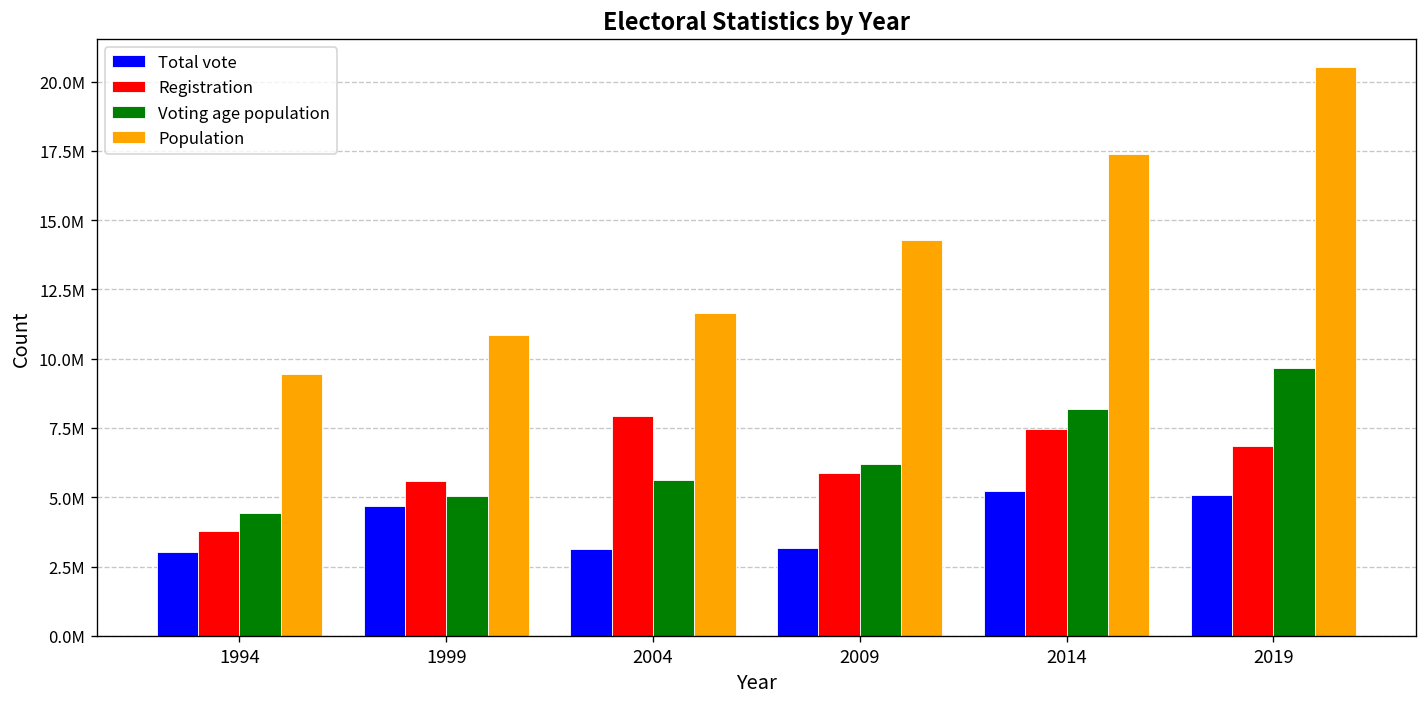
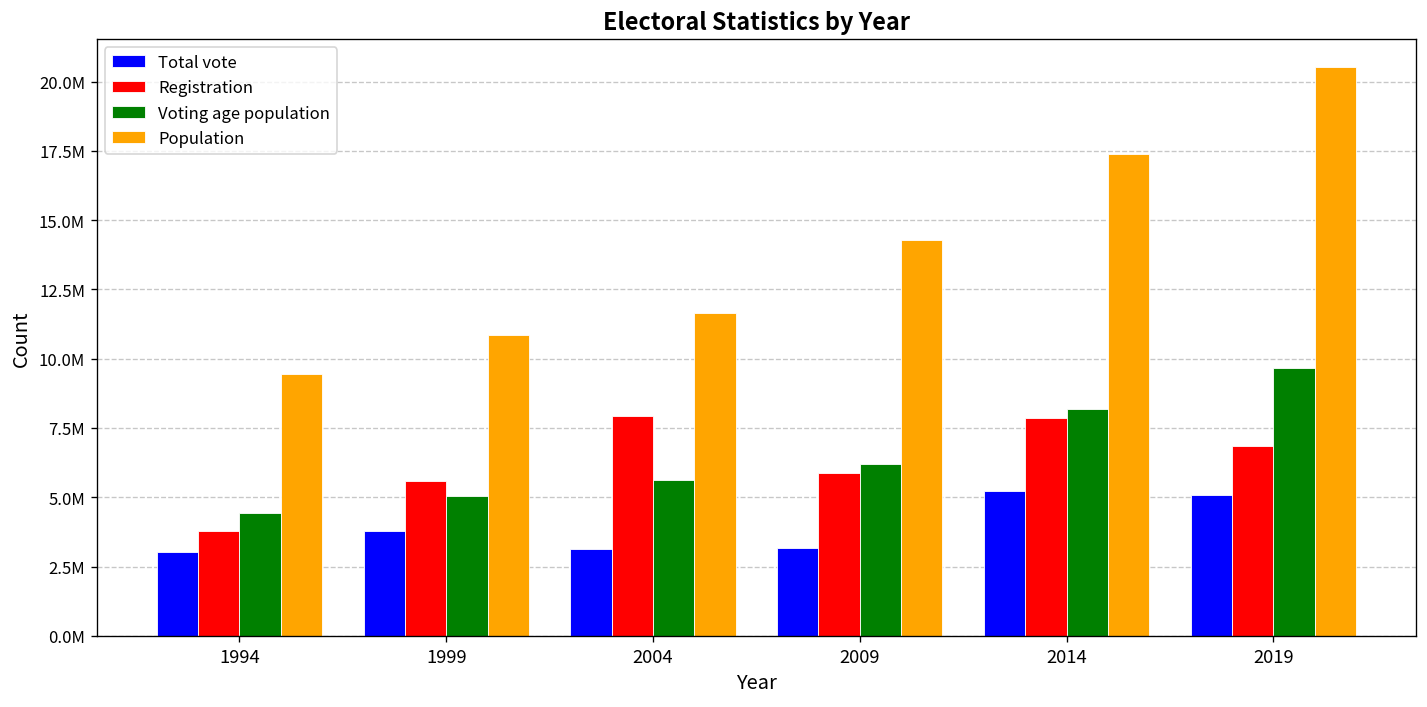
Total vote, 1999: 4700000 -> 3800000
Registration, 2014: 7500000 -> 7800000
